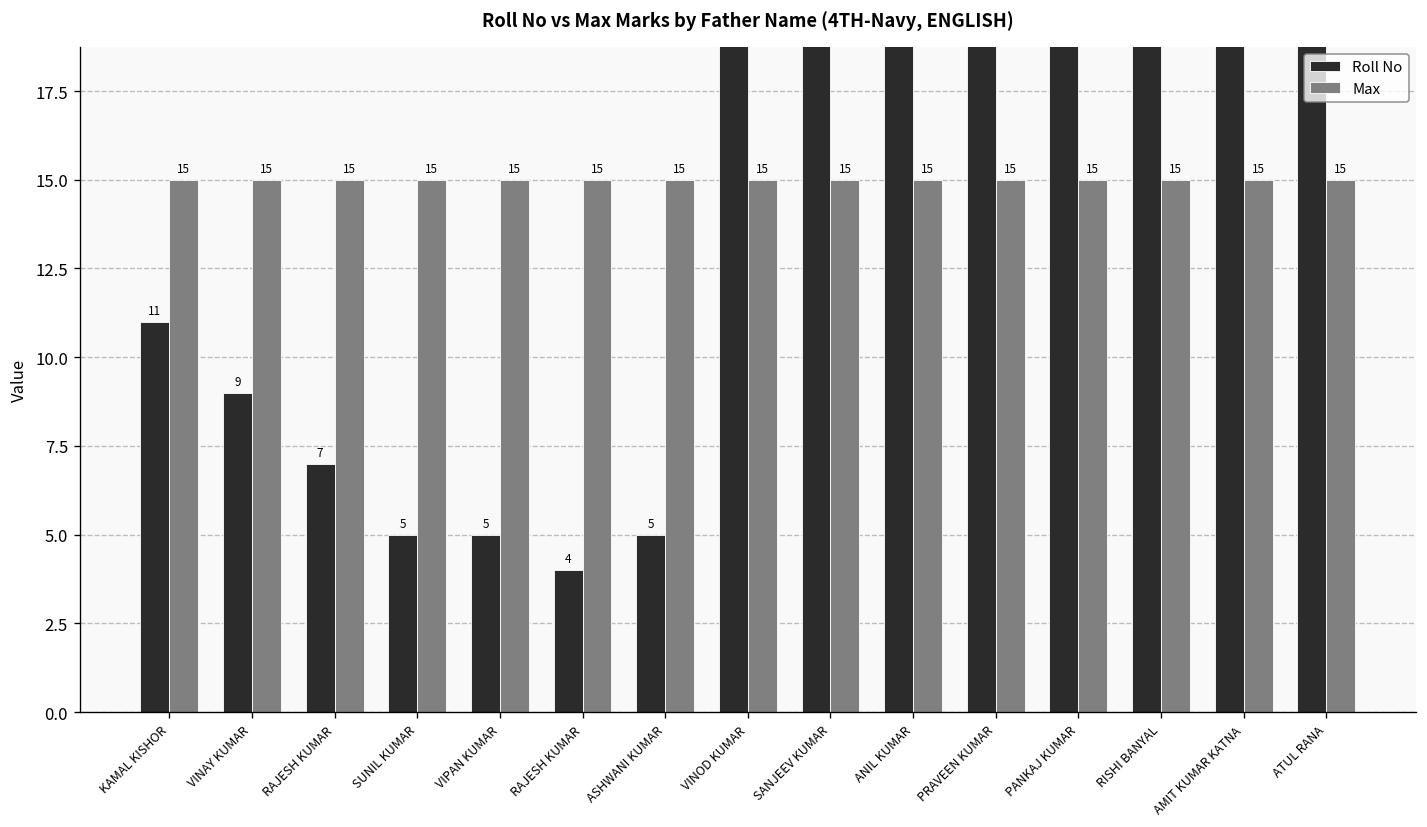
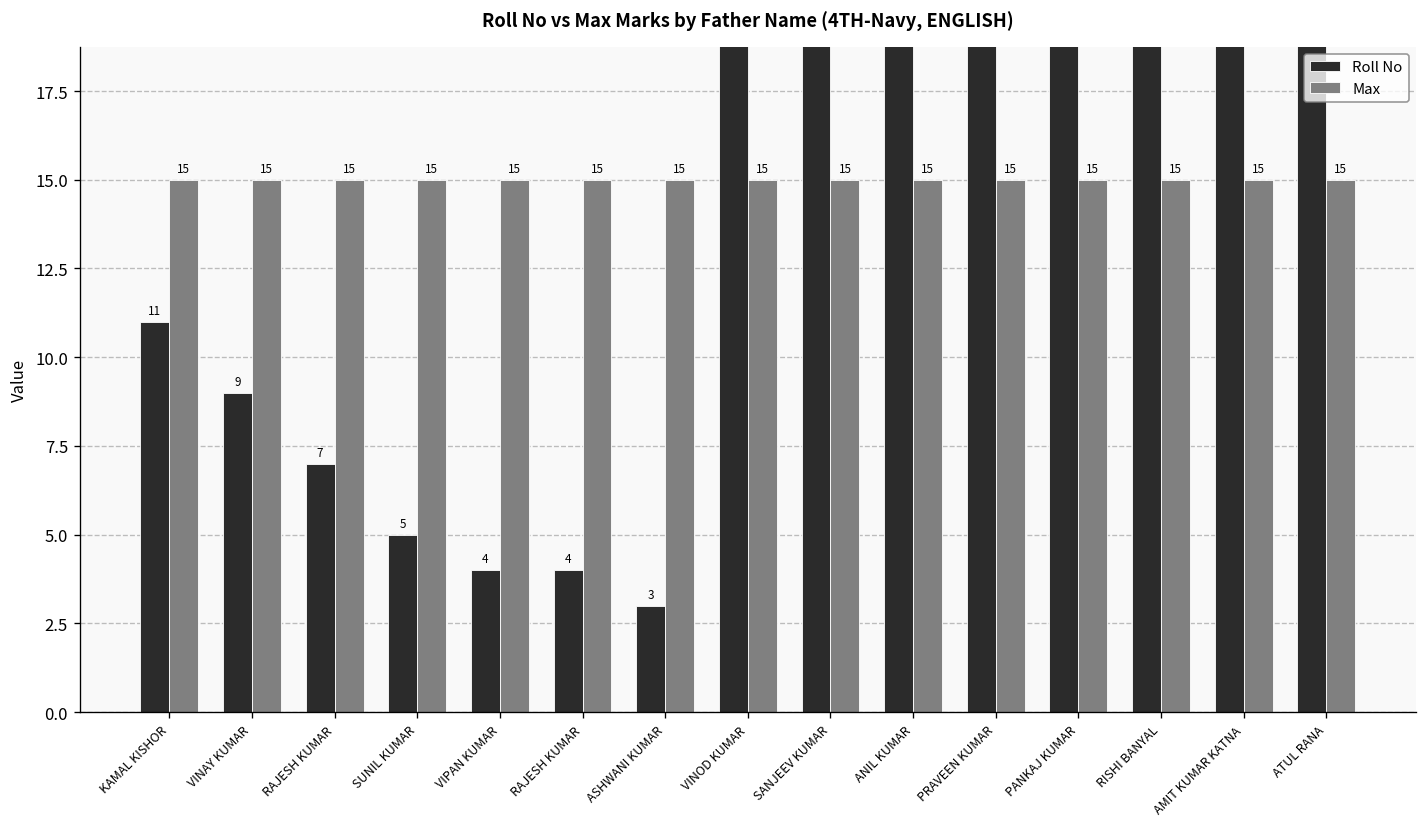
Roll No, VIPAN KUMAR: 5 -> 4
Roll No, ASHWANI KUMAR: 5 -> 3
